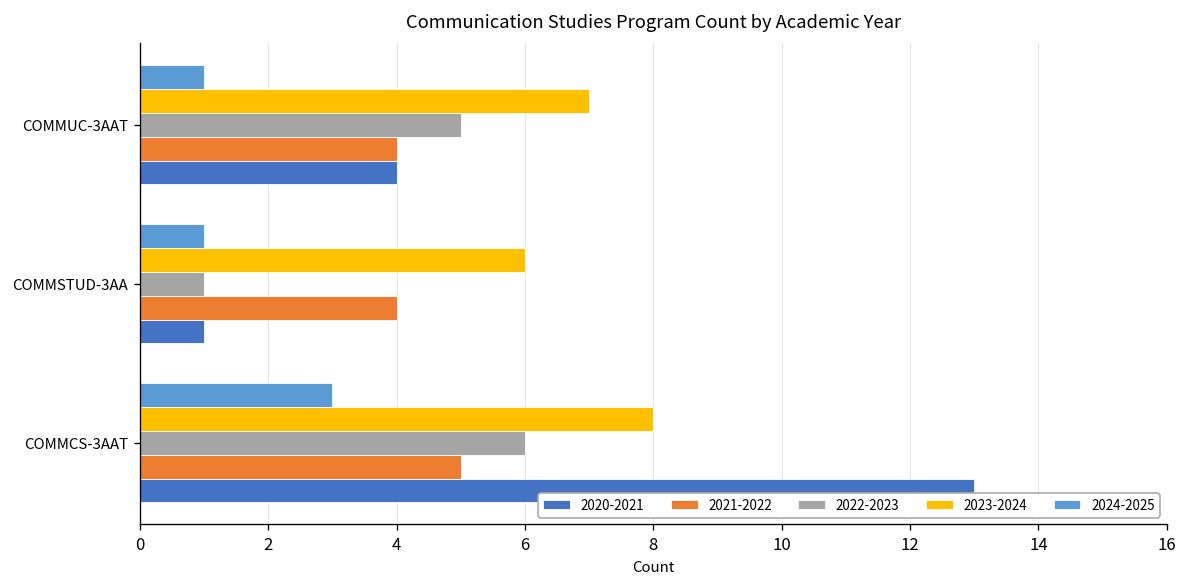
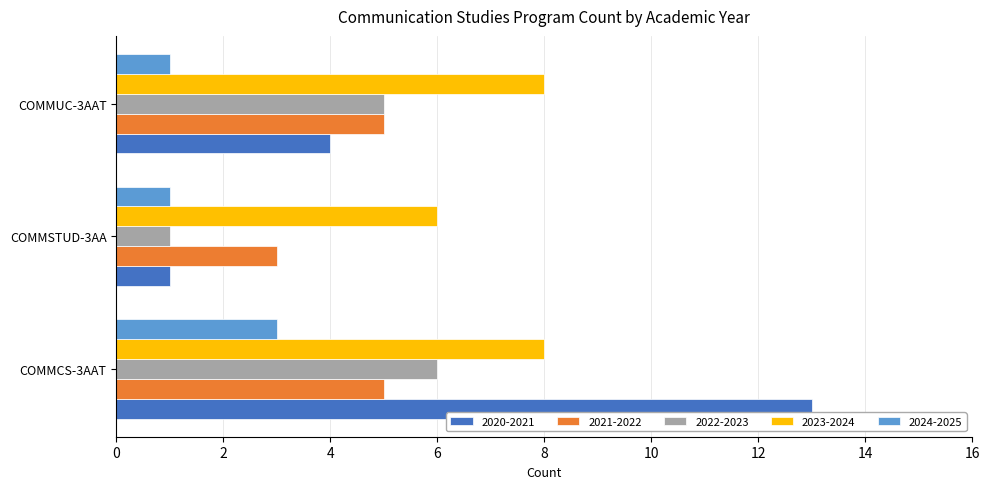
2023-2024, COMMUC-3AAT: 7 -> 8
2021-2022, COMMUC-3AAT: 4 -> 5
2021-2022, COMMSTUD-3AA: 4 -> 3
